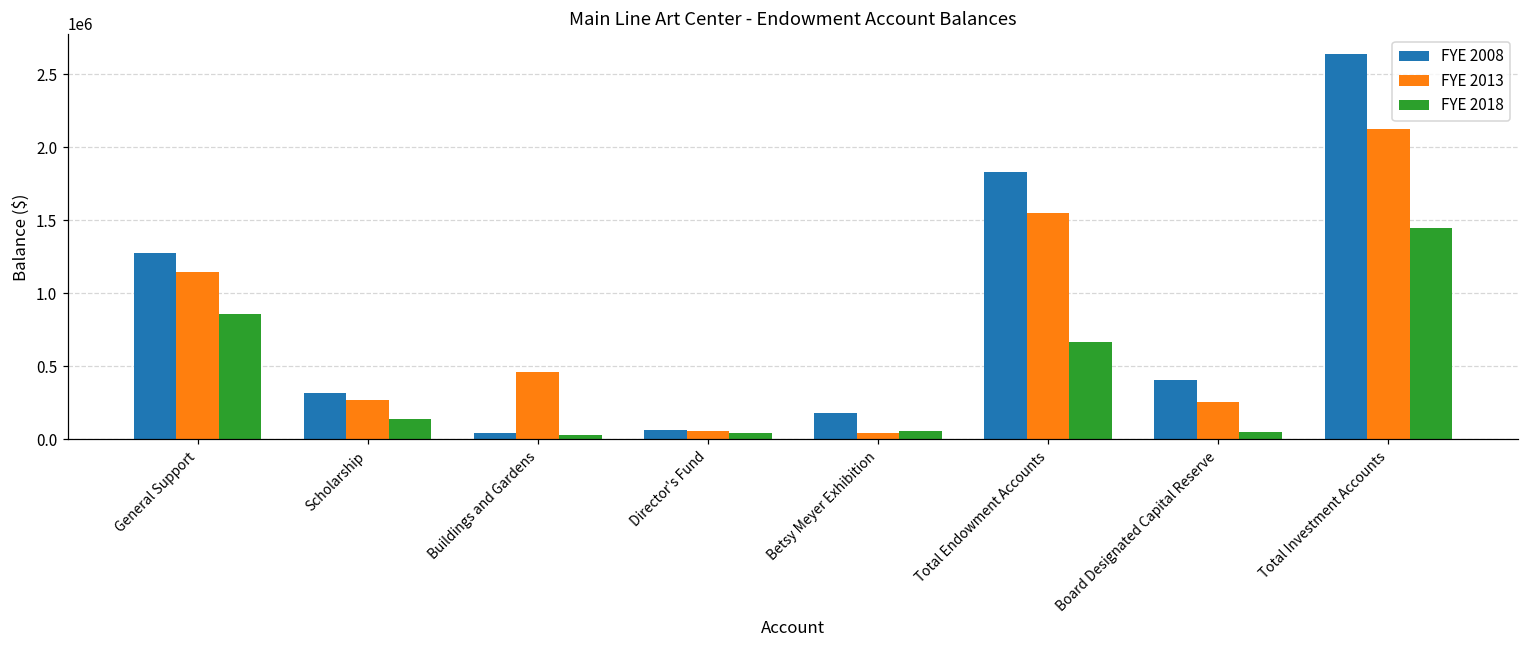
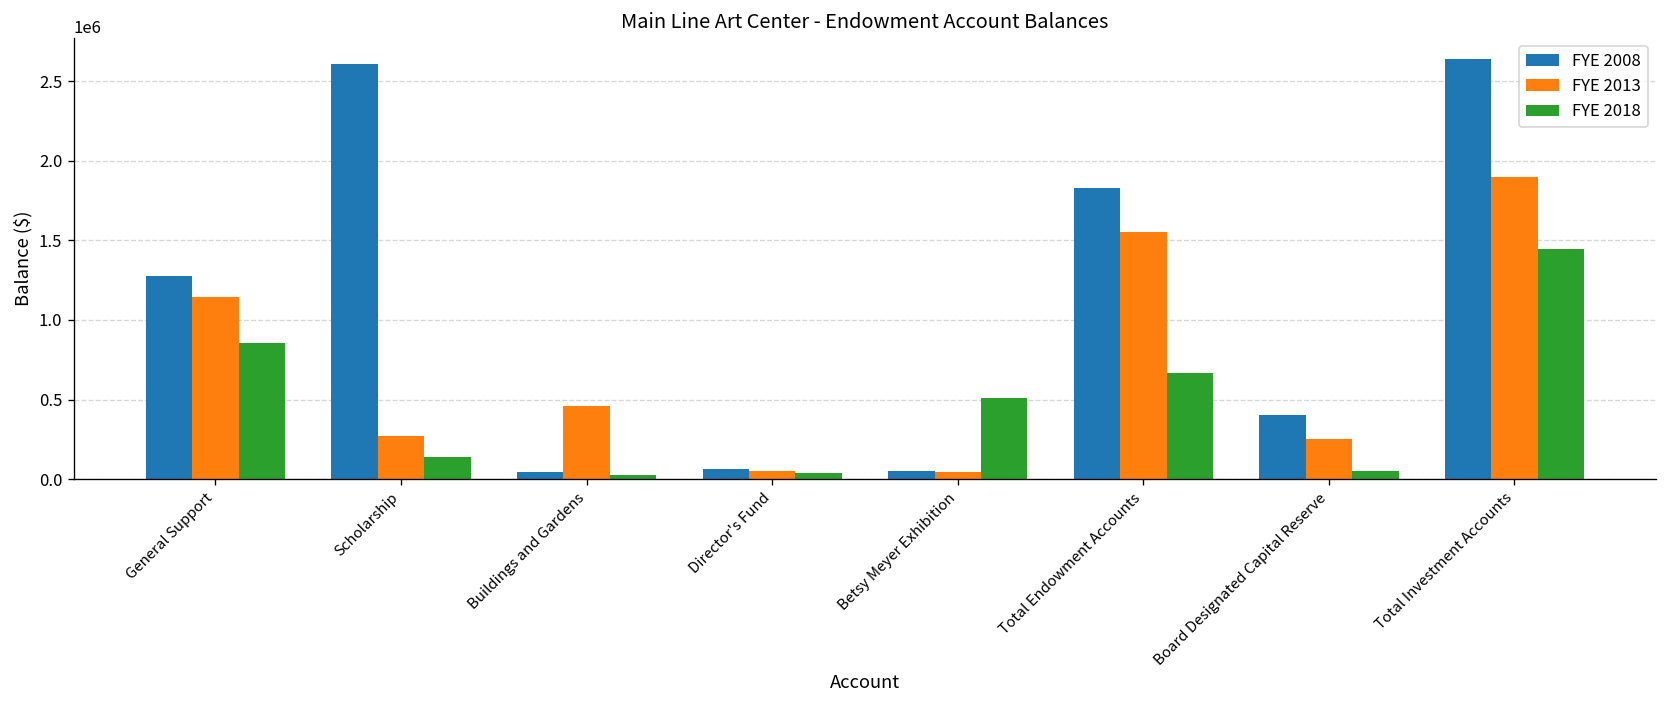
FYE 2008, Scholarship: 320000 -> 2610000
FYE 2008, Betsy Meyer Exhibition: 180000 -> 50000
FYE 2018, Betsy Meyer Exhibition: 60000 -> 510000
FYE 2013, Total Investment Accounts: 2130000 -> 1900000
